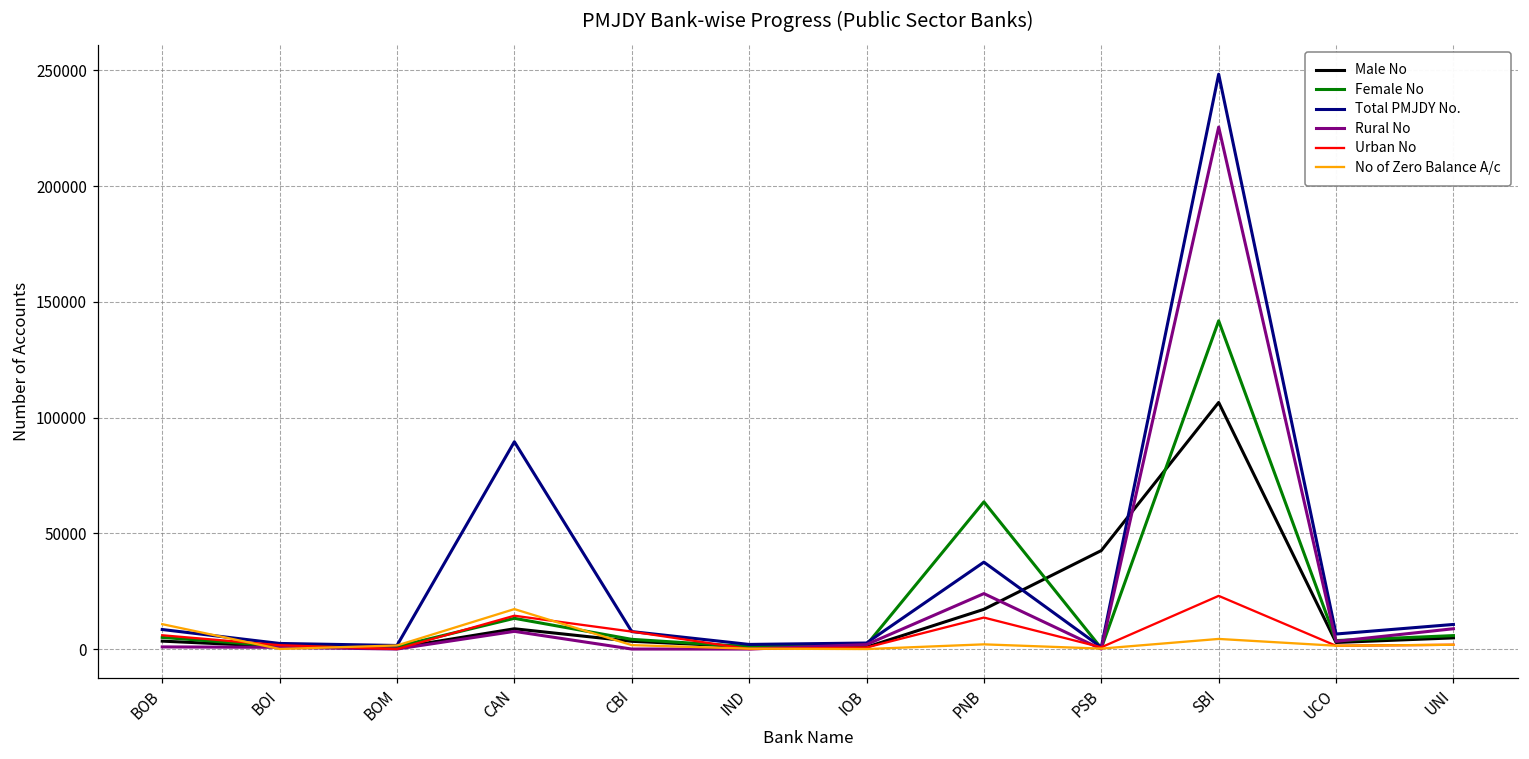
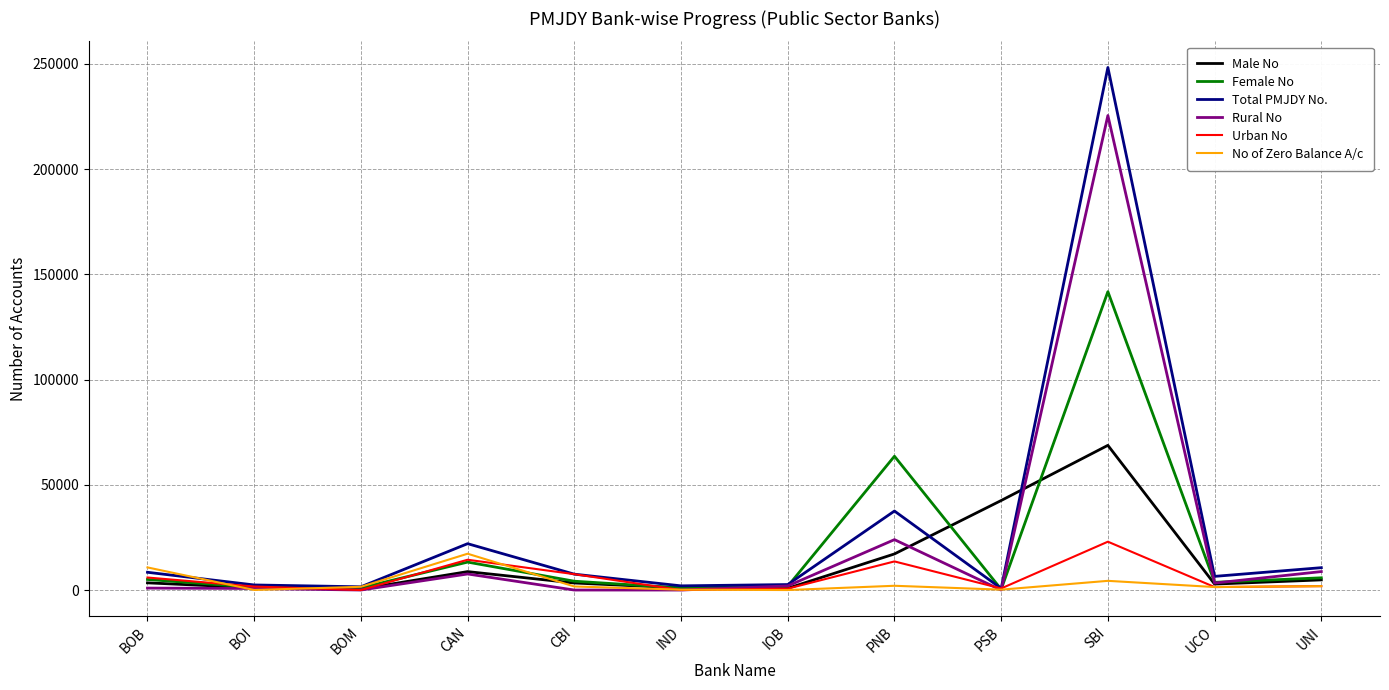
Total PMJDY No., CAN: 90000 -> 22000
Male No, SBI: 107000 -> 69000
